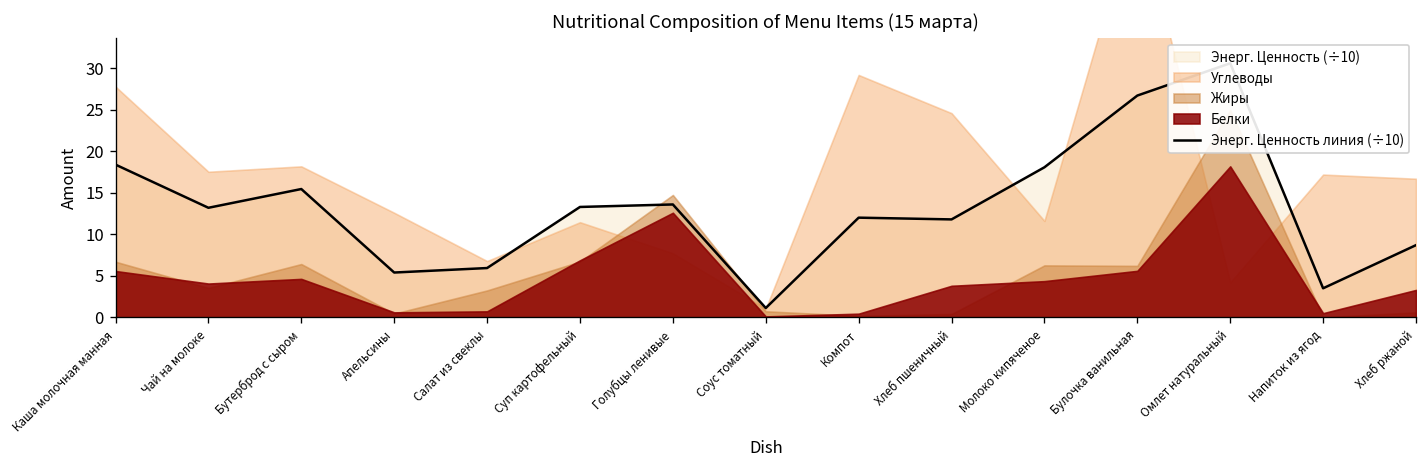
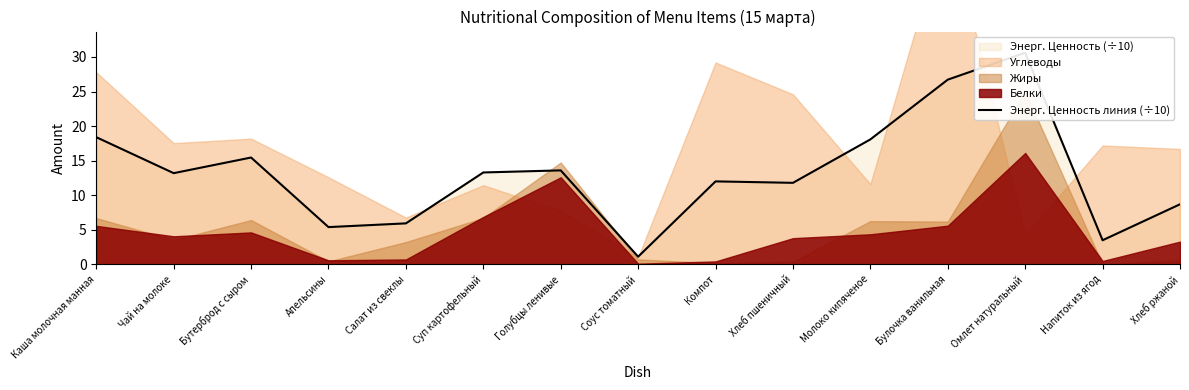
Белки, Омлет натуральный: 18 -> 16
